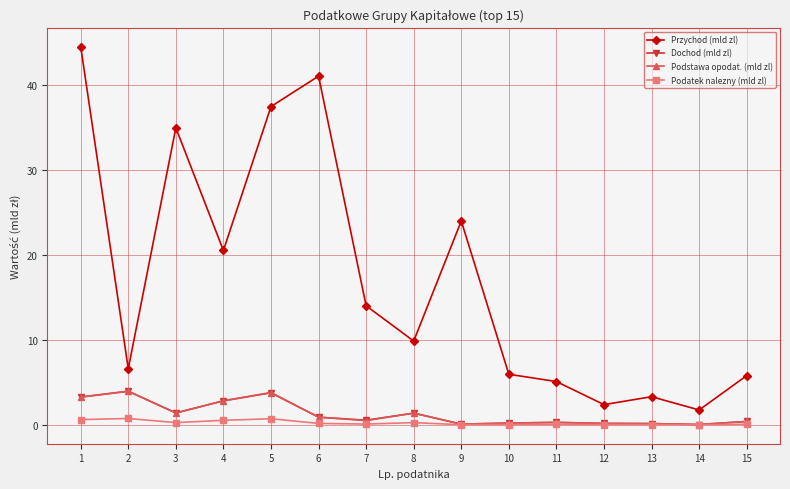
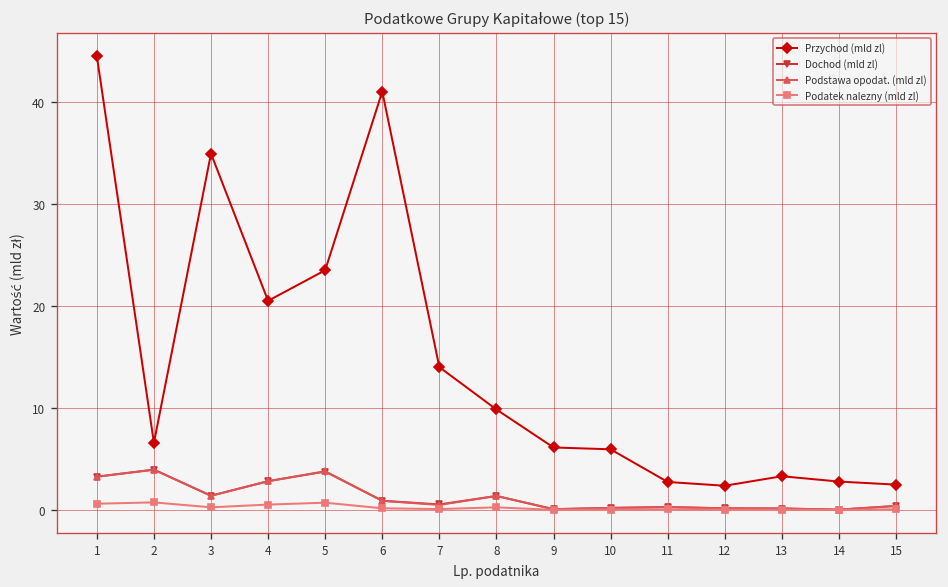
Przychod (mld zl), 5: 37 -> 23
Przychod (mld zl), 9: 24 -> 6
Przychod (mld zl), 11: 5 -> 3
Przychod (mld zl), 14: 2 -> 3
Przychod (mld zl), 15: 6 -> 2
